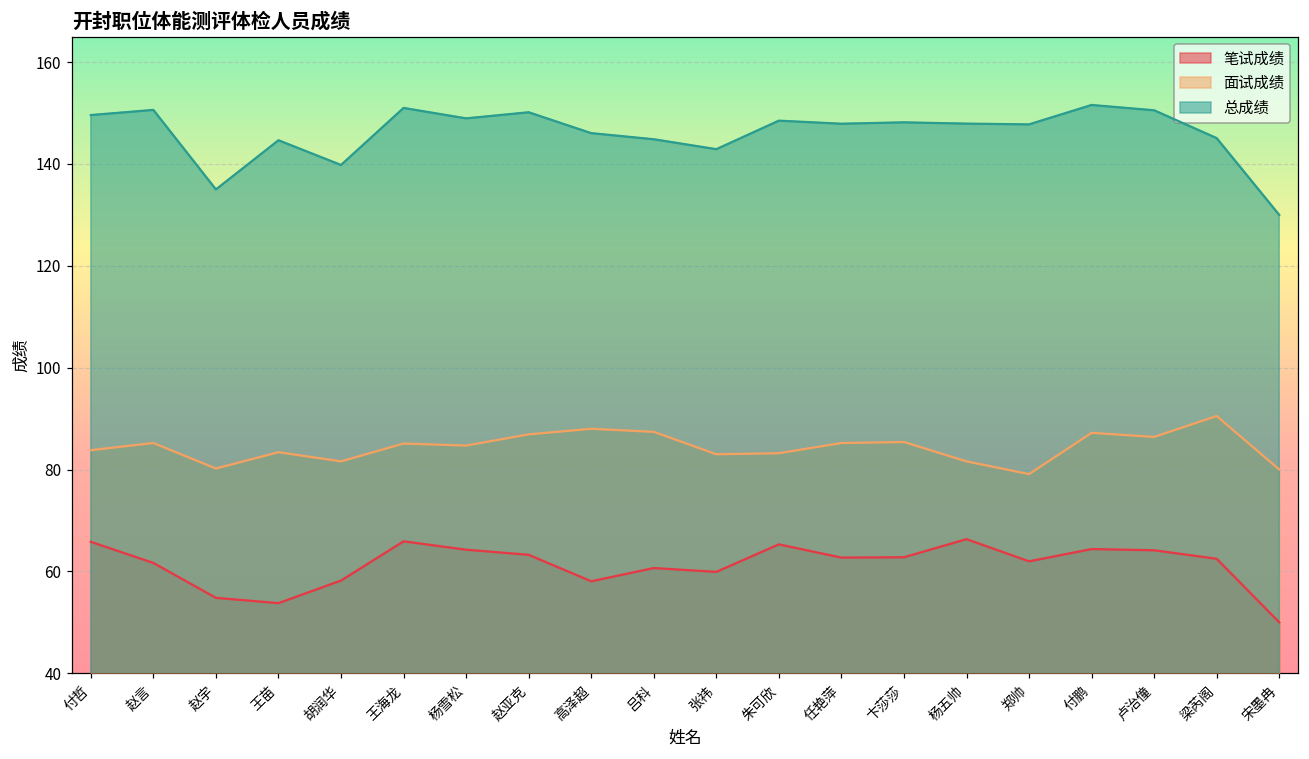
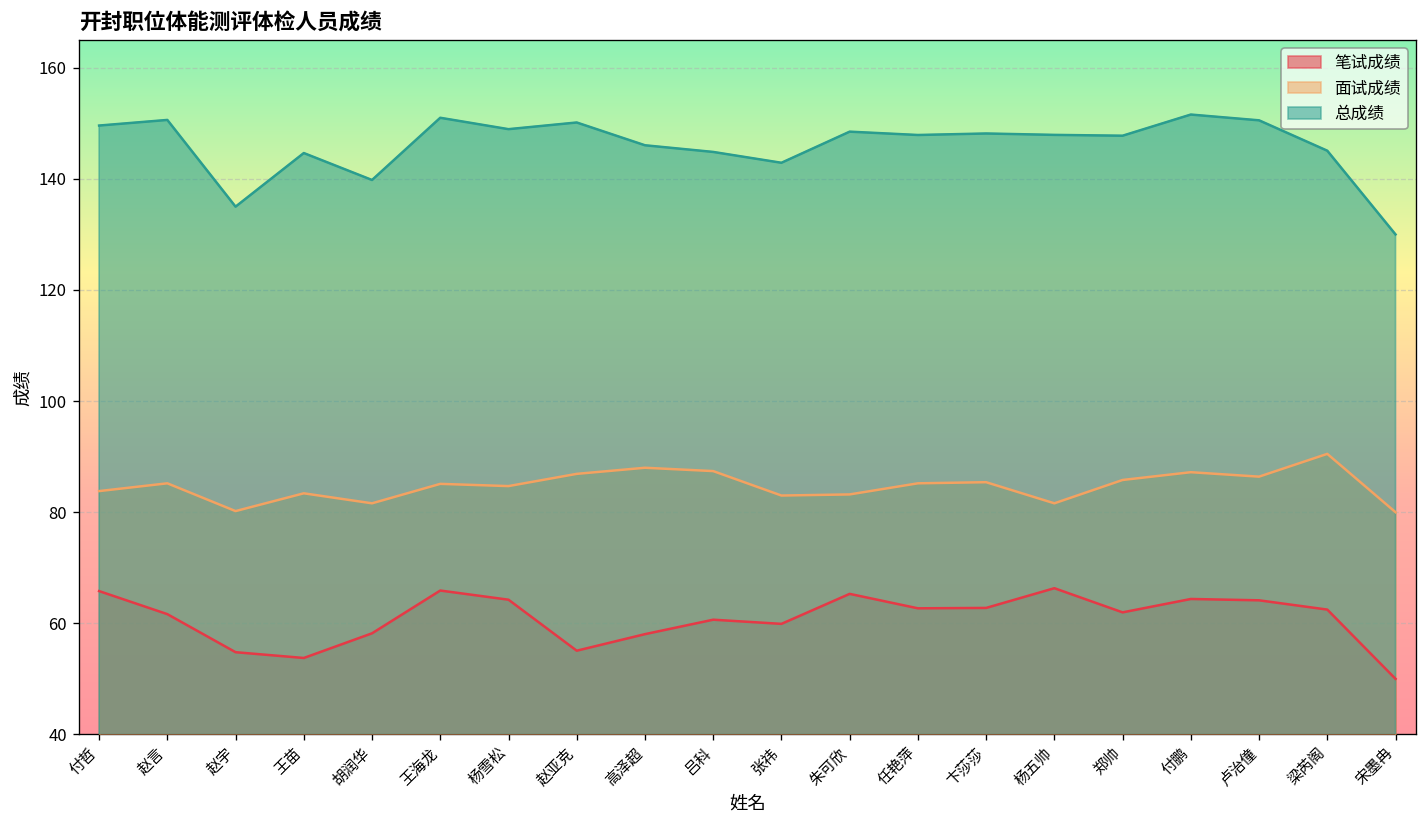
笔试成绩, 赵亚克: 63 -> 55
面试成绩, 郑帅: 79 -> 86
